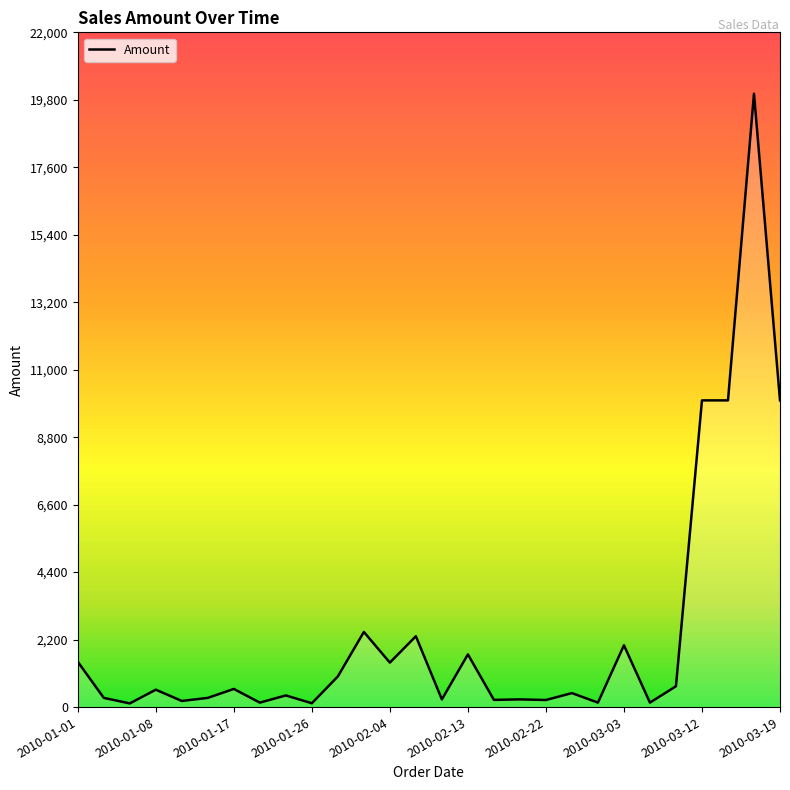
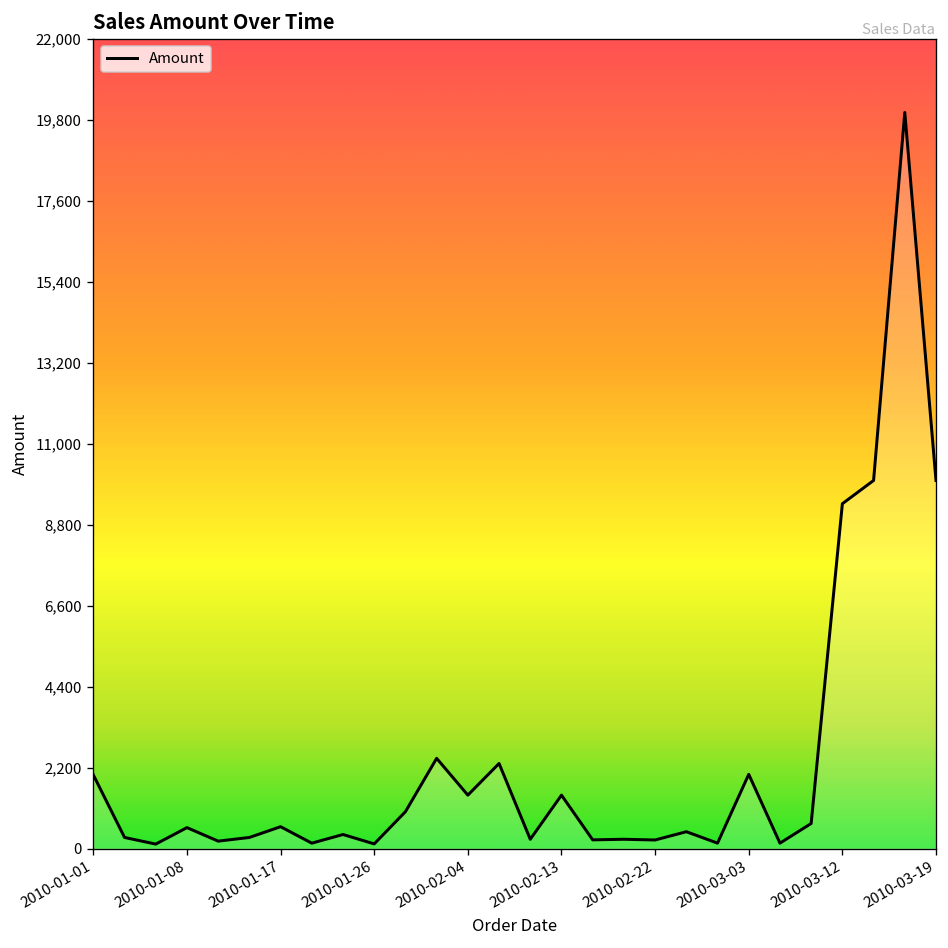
2010-01-01: 1,500 -> 2,000
2010-02-13: 1,700 -> 1,500
2010-03-12: 10,000 -> 9,400
